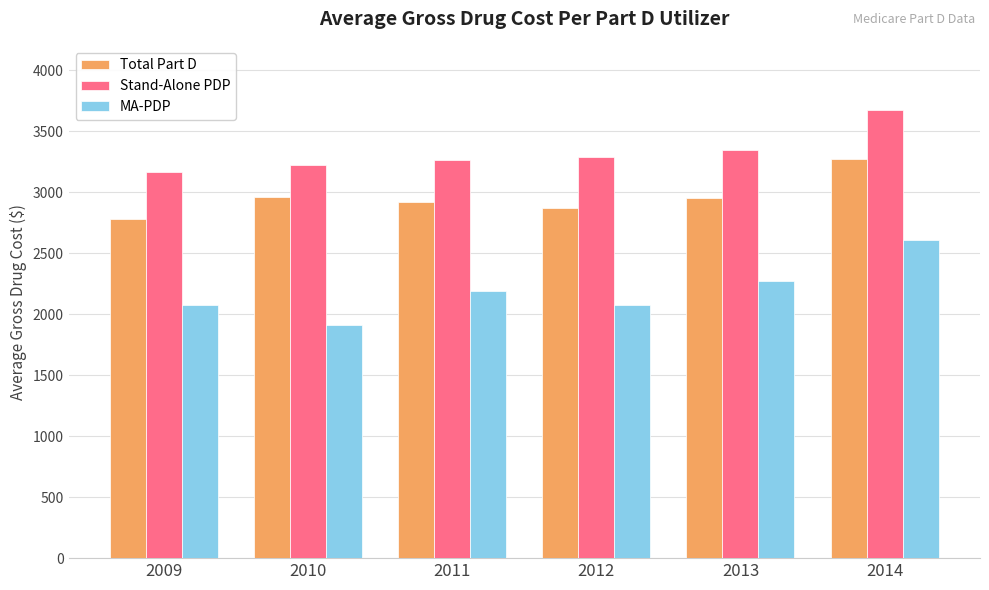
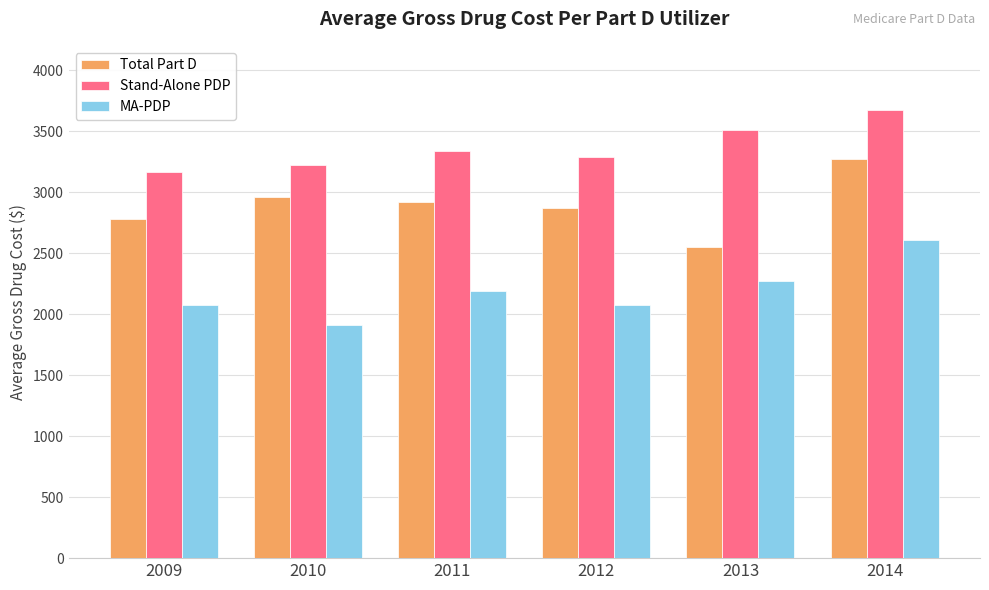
Stand-Alone PDP, 2011: 3270 -> 3340
Total Part D, 2013: 2950 -> 2550
Stand-Alone PDP, 2013: 3350 -> 3510
